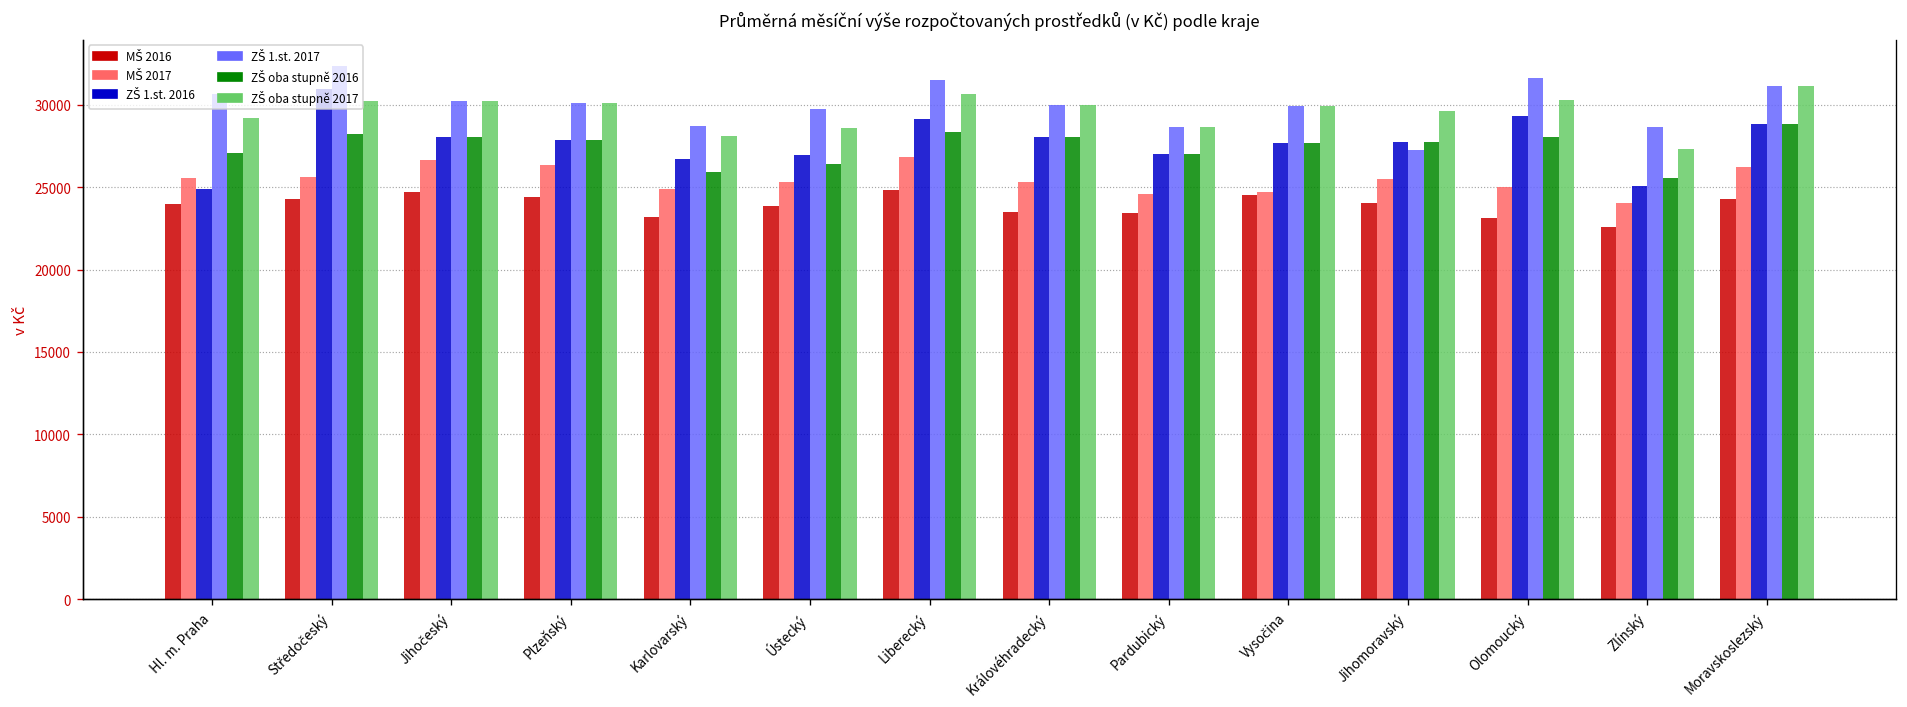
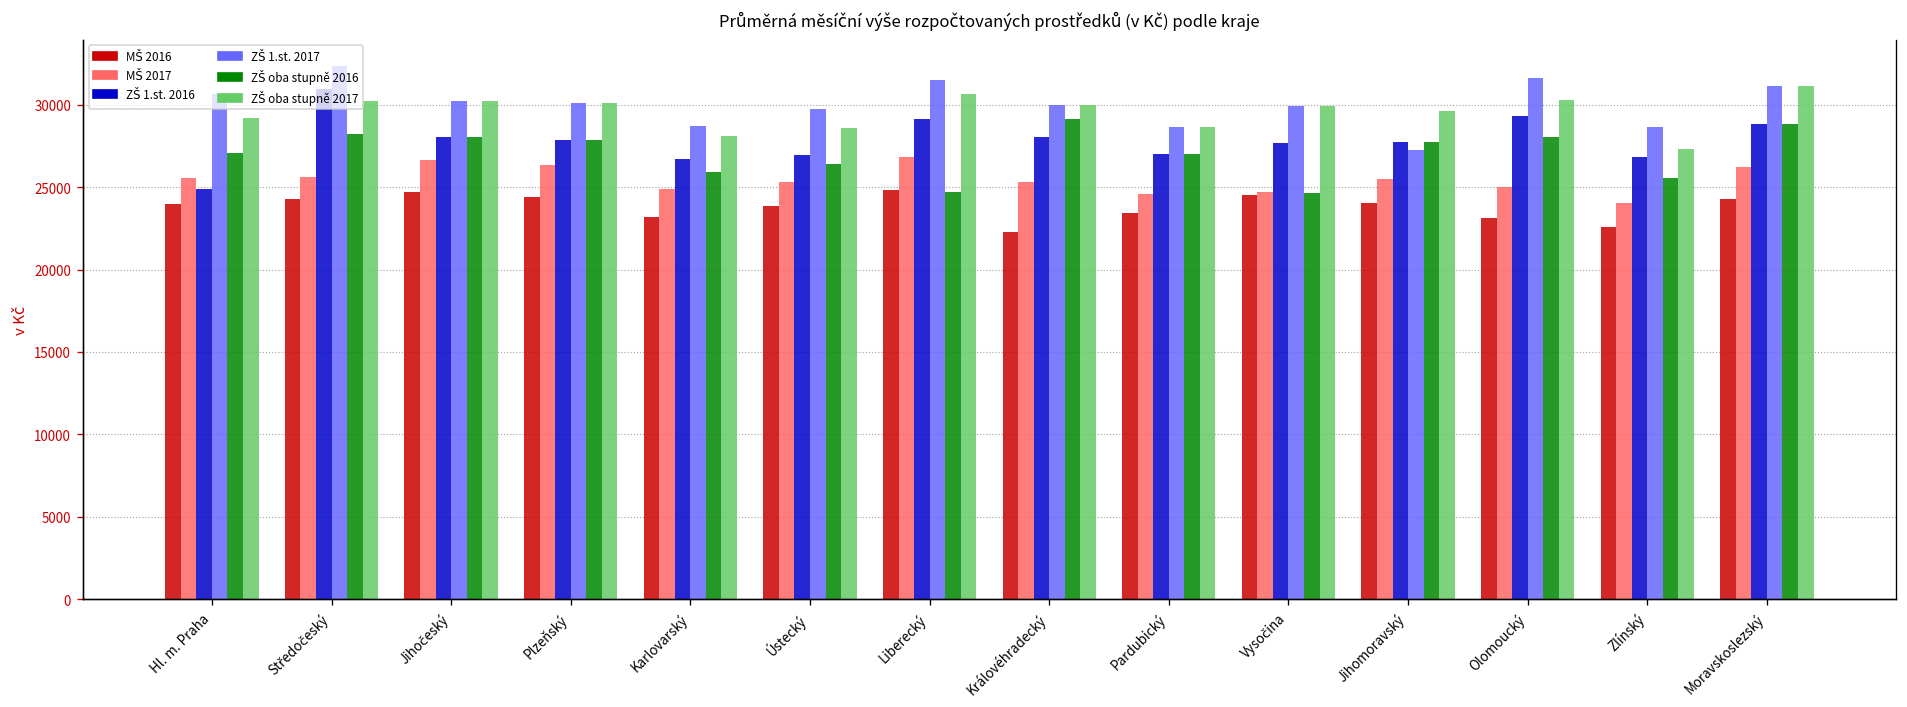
ZŠ oba stupně 2016, Liberecký: 28400 -> 24700
MŠ 2016, Královéhradecký: 23500 -> 22300
ZŠ oba stupně 2016, Královéhradecký: 28000 -> 29100
ZŠ oba stupně 2016, Vysočina: 27700 -> 24600
ZŠ 1.st. 2016, Zlínský: 25100 -> 26800
